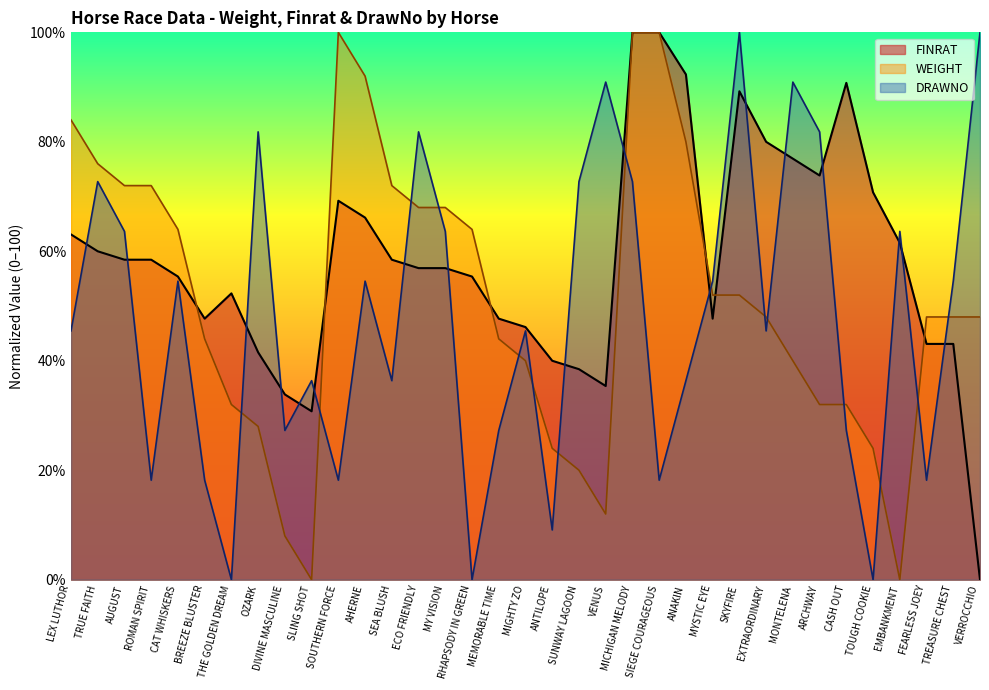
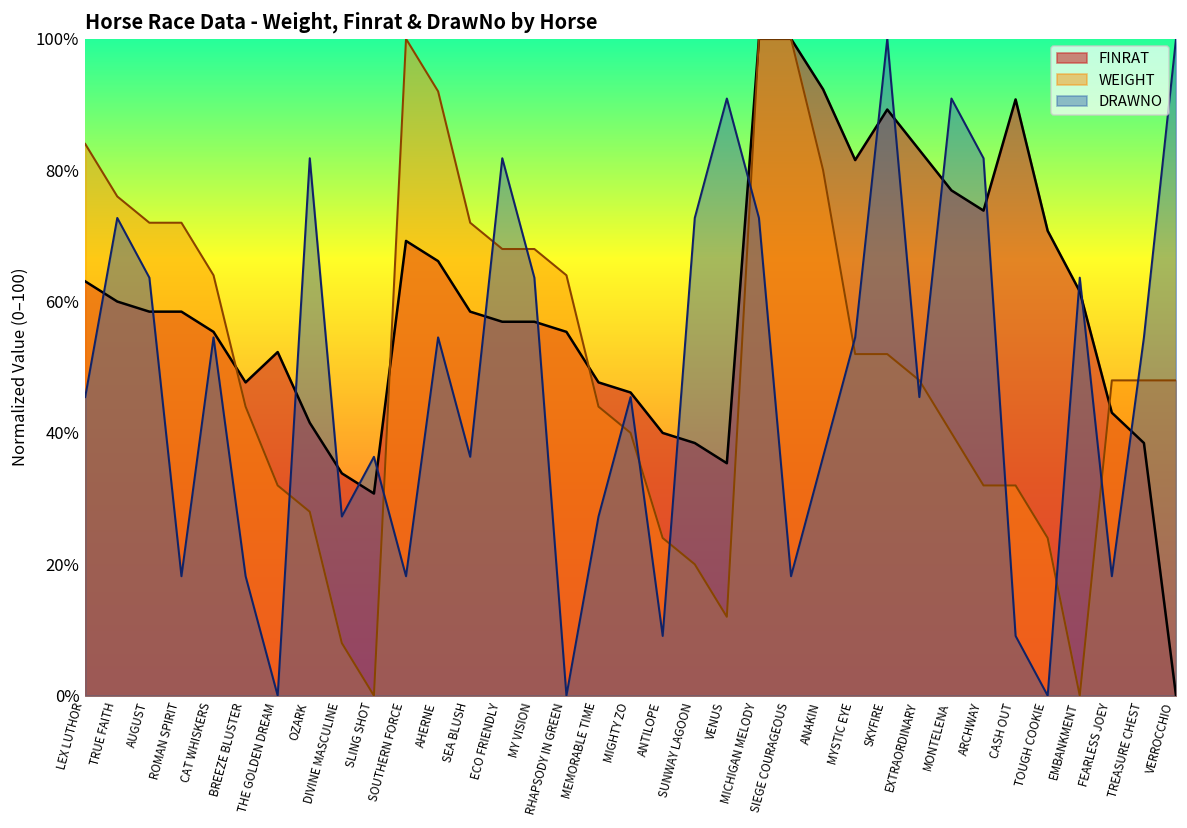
FINRAT, MYSTIC EYE: 48% -> 82%
FINRAT, EXTRAORDINARY: 80% -> 83%
DRAWNO, CASH OUT: 27% -> 9%
FINRAT, TREASURE CHEST: 43% -> 38%
